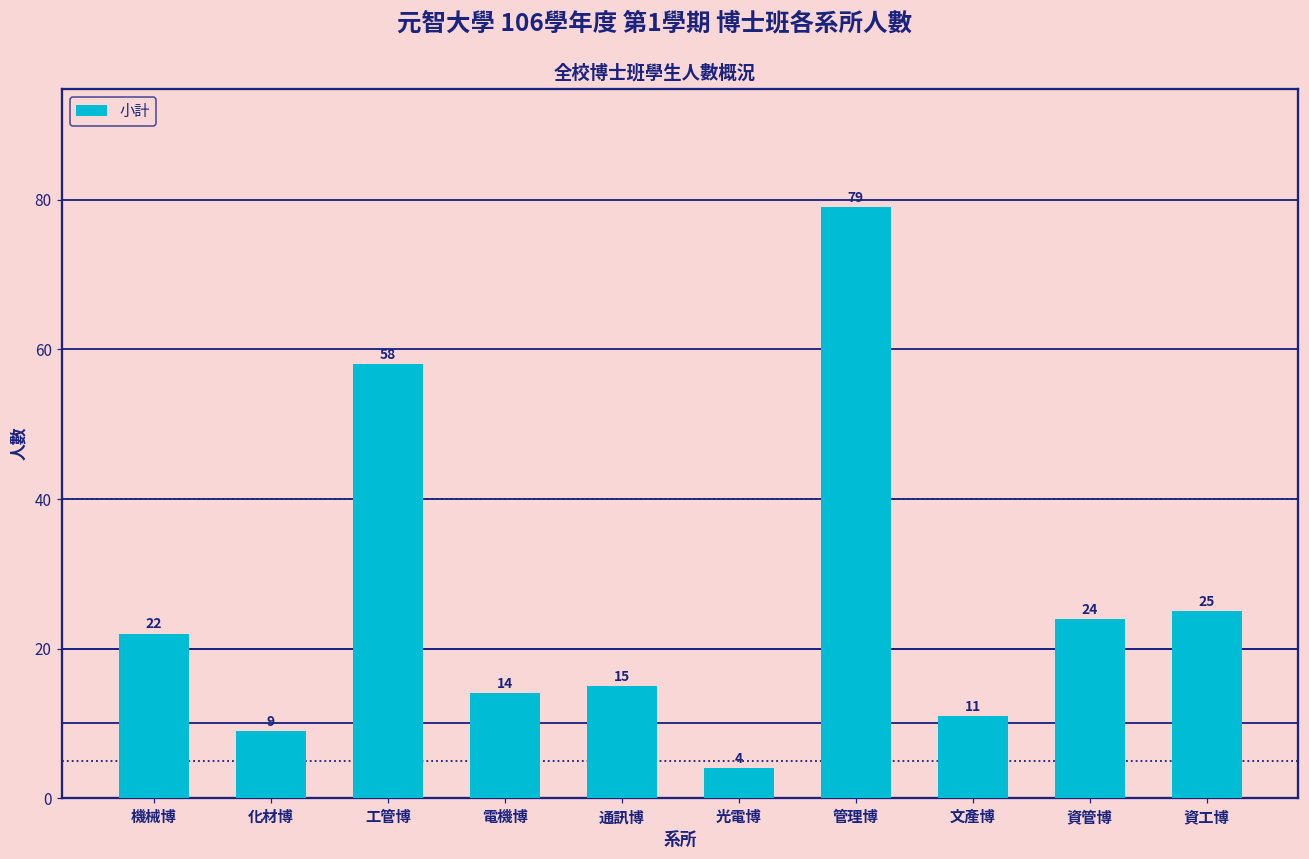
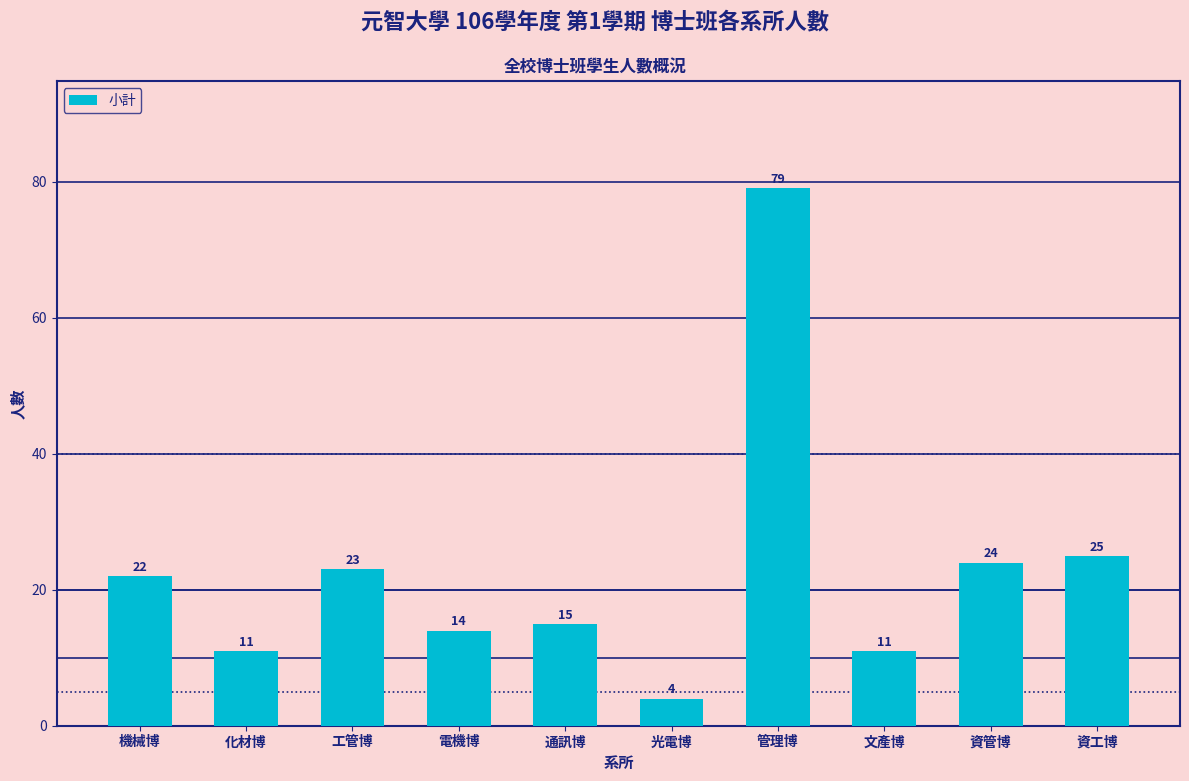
化材博: 9 -> 11
工管博: 58 -> 23
